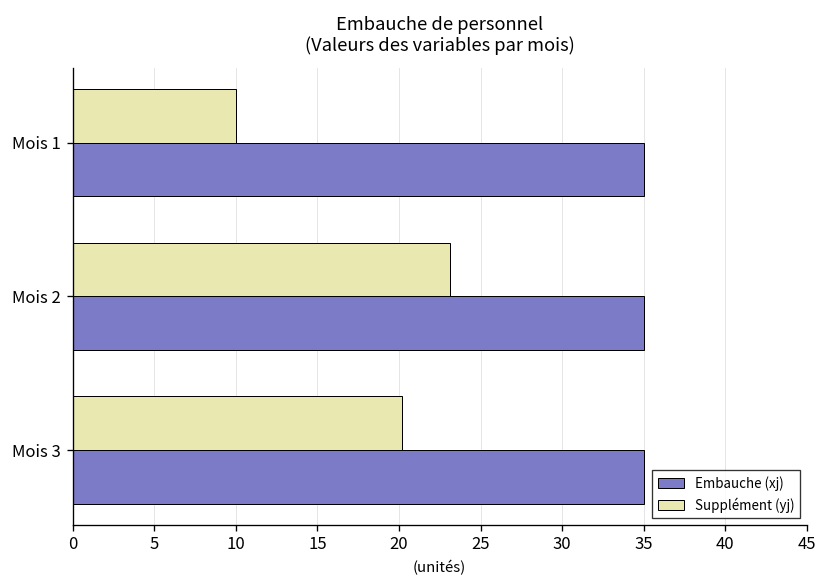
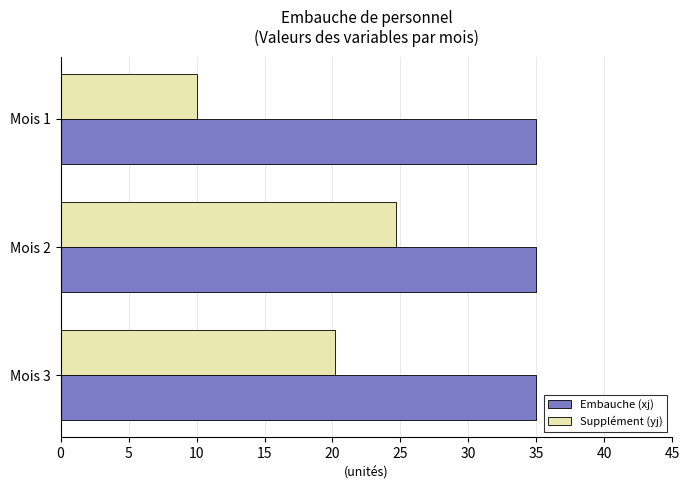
Supplément (yj), Mois 2: 23.1 -> 24.7
